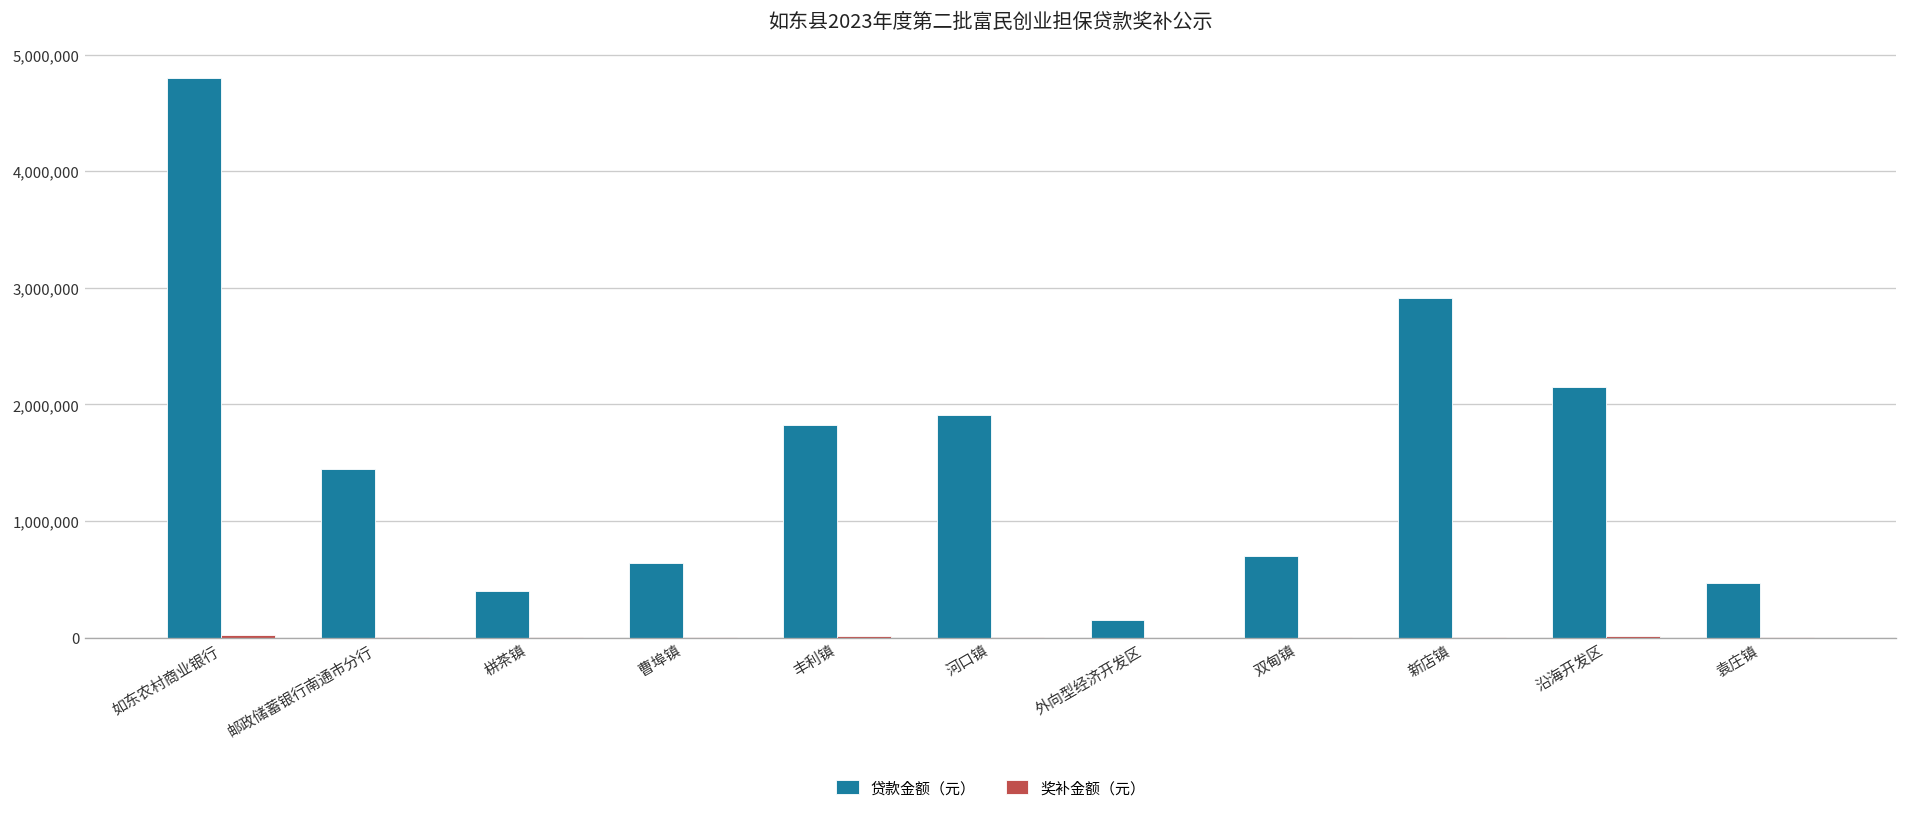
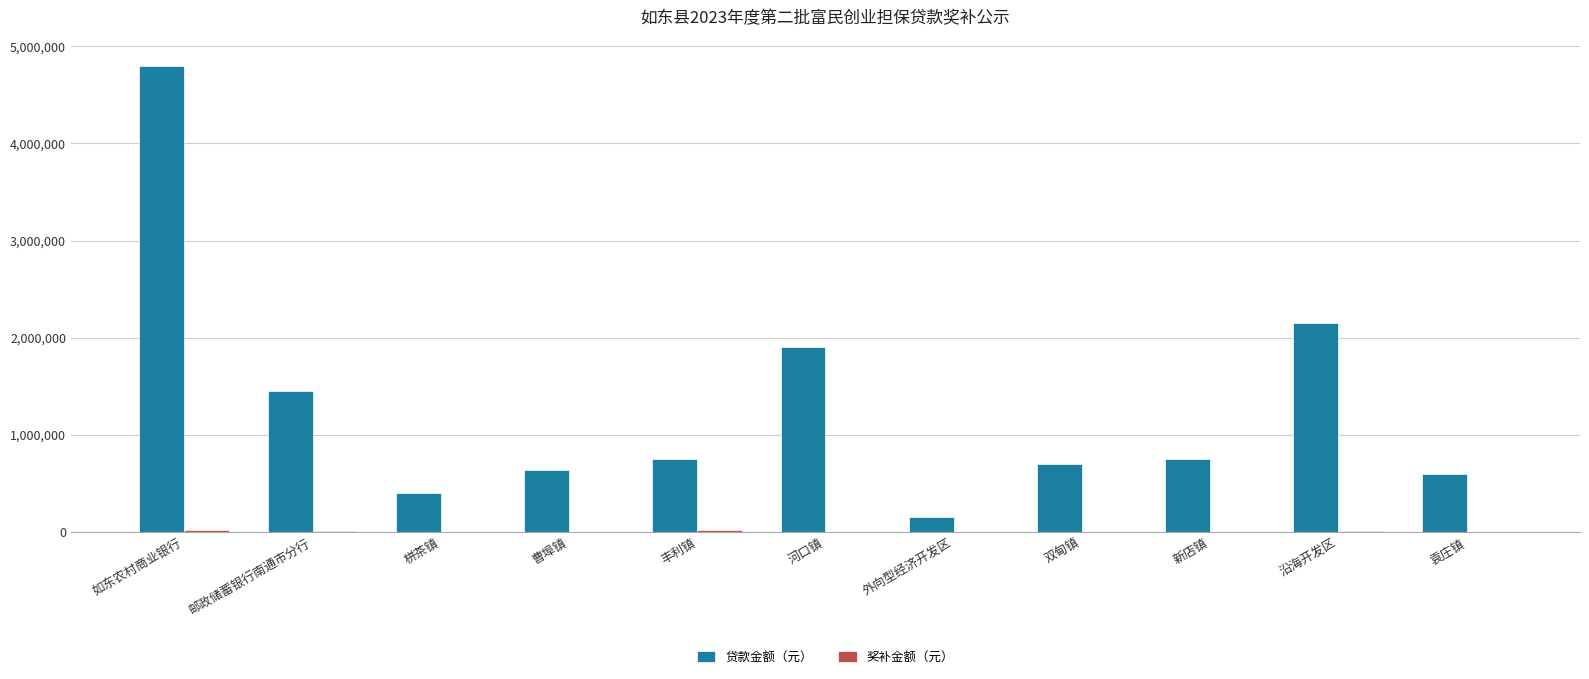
贷款金额（元）, 丰利镇: 1,800,000 -> 800,000
贷款金额（元）, 新店镇: 2,900,000 -> 800,000
贷款金额（元）, 袁庄镇: 500,000 -> 600,000
